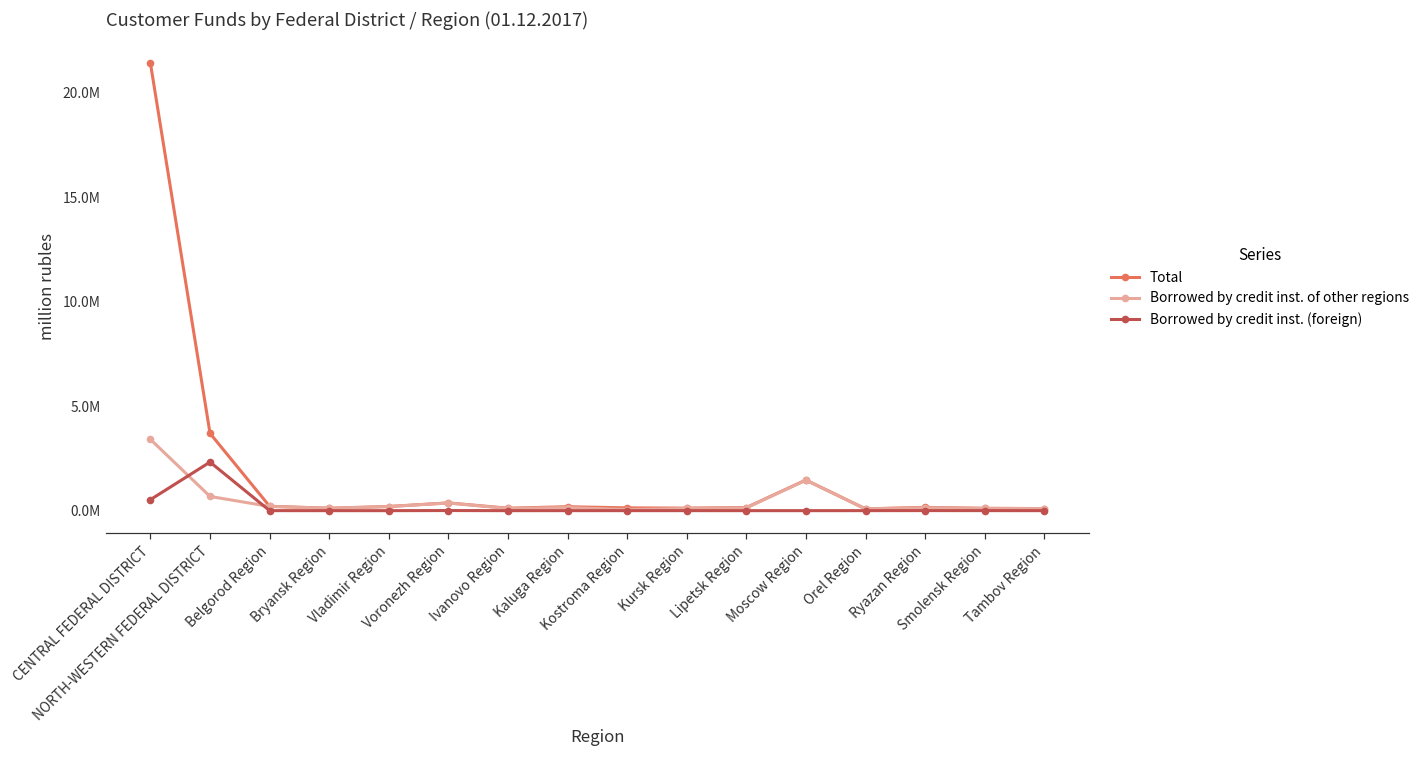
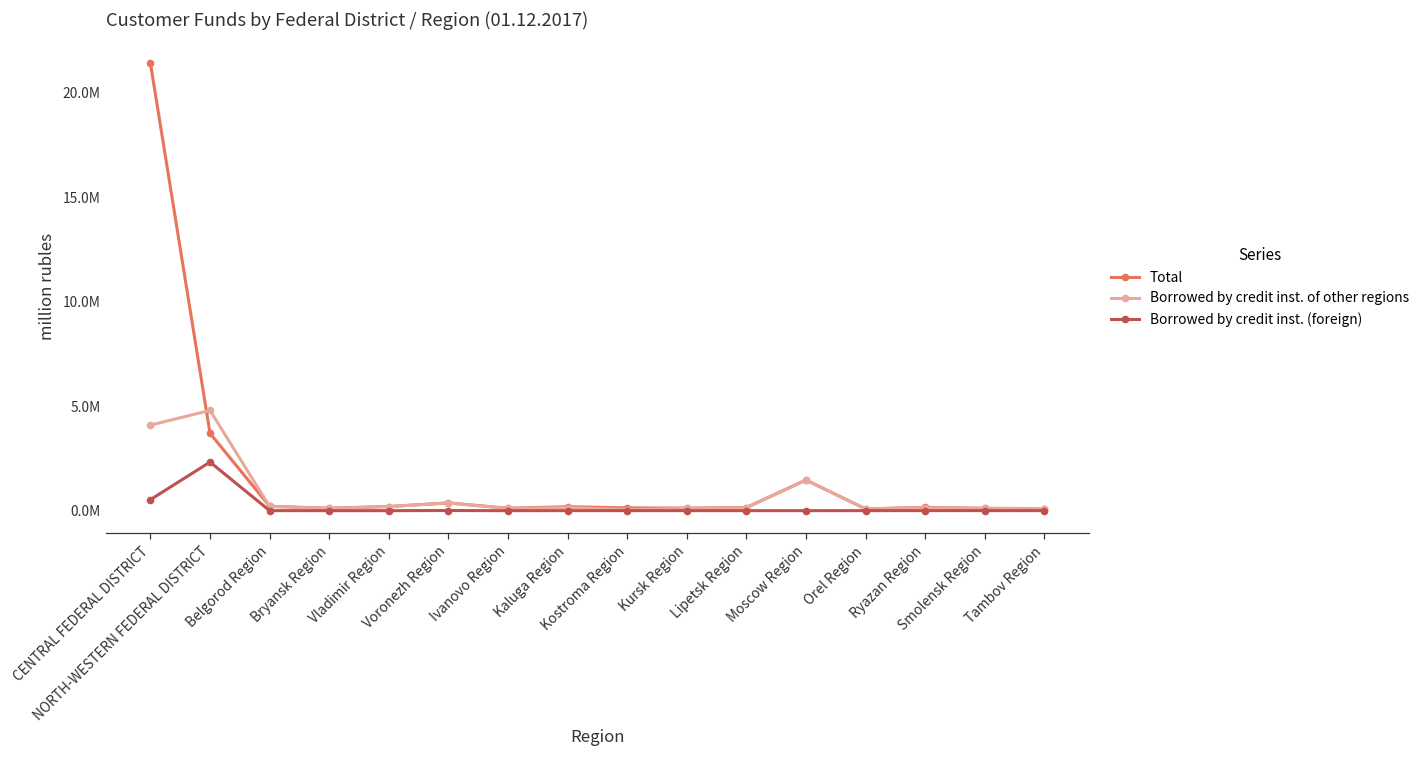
Borrowed by credit inst. of other regions, CENTRAL FEDERAL DISTRICT: 3400000 -> 4100000
Borrowed by credit inst. of other regions, NORTH-WESTERN FEDERAL DISTRICT: 700000 -> 4800000
